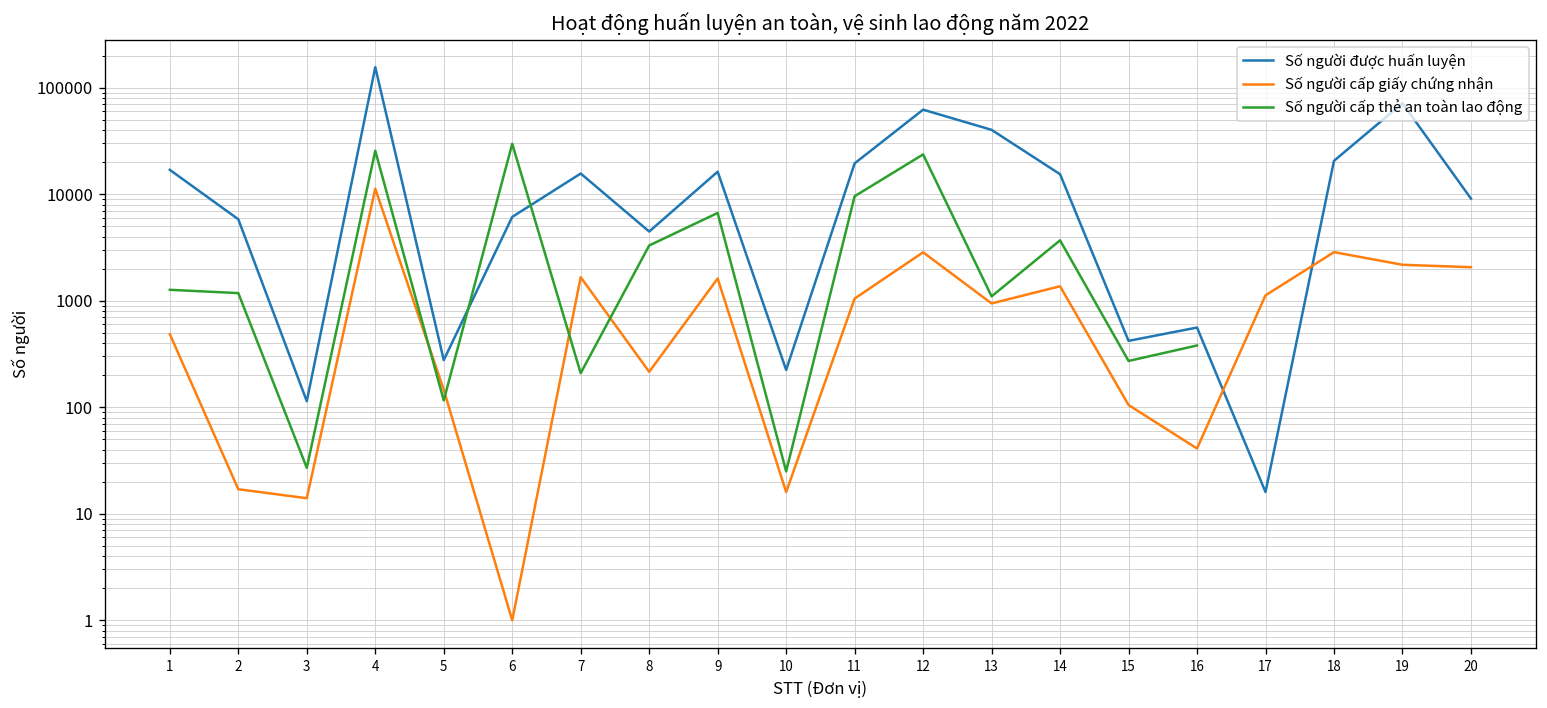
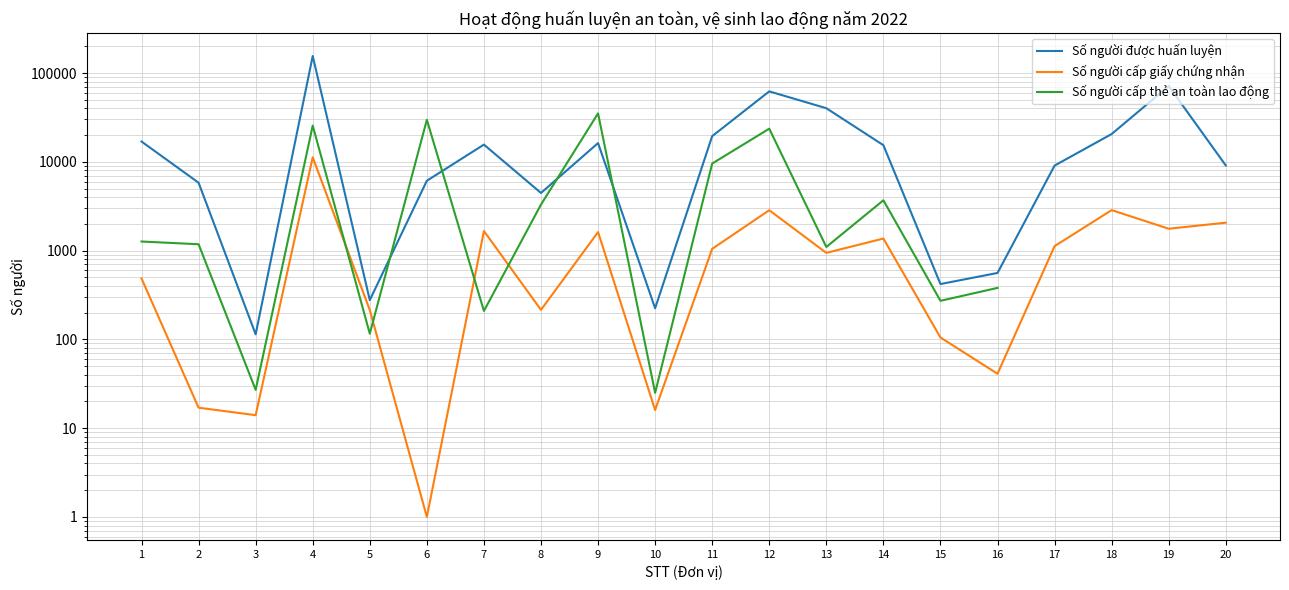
Số người cấp giấy chứng nhận, 5: 150 -> 210
Số người cấp thẻ an toàn lao động, 9: 7000 -> 35000
Số người được huấn luyện, 17: 16 -> 9000
Số người cấp giấy chứng nhận, 19: 2200 -> 1800
